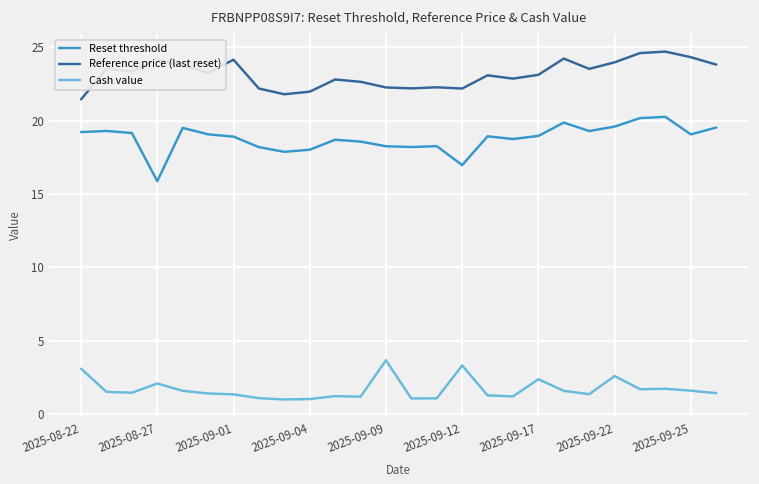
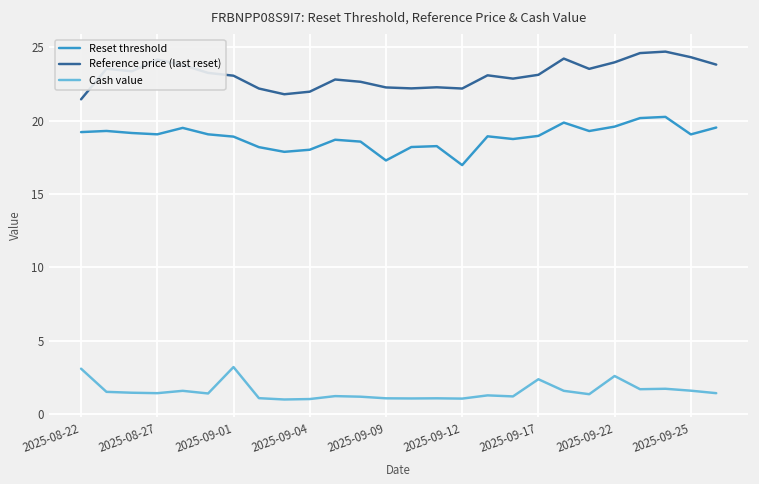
Reset threshold, 2025-08-27: 15.9 -> 19.1
Cash value, 2025-08-27: 2.1 -> 1.4
Reference price (last reset), 2025-09-01: 24.2 -> 23.1
Cash value, 2025-09-01: 1.4 -> 3.2
Reset threshold, 2025-09-09: 18.3 -> 17.3
Cash value, 2025-09-09: 3.7 -> 1.1
Cash value, 2025-09-12: 3.3 -> 1.1
